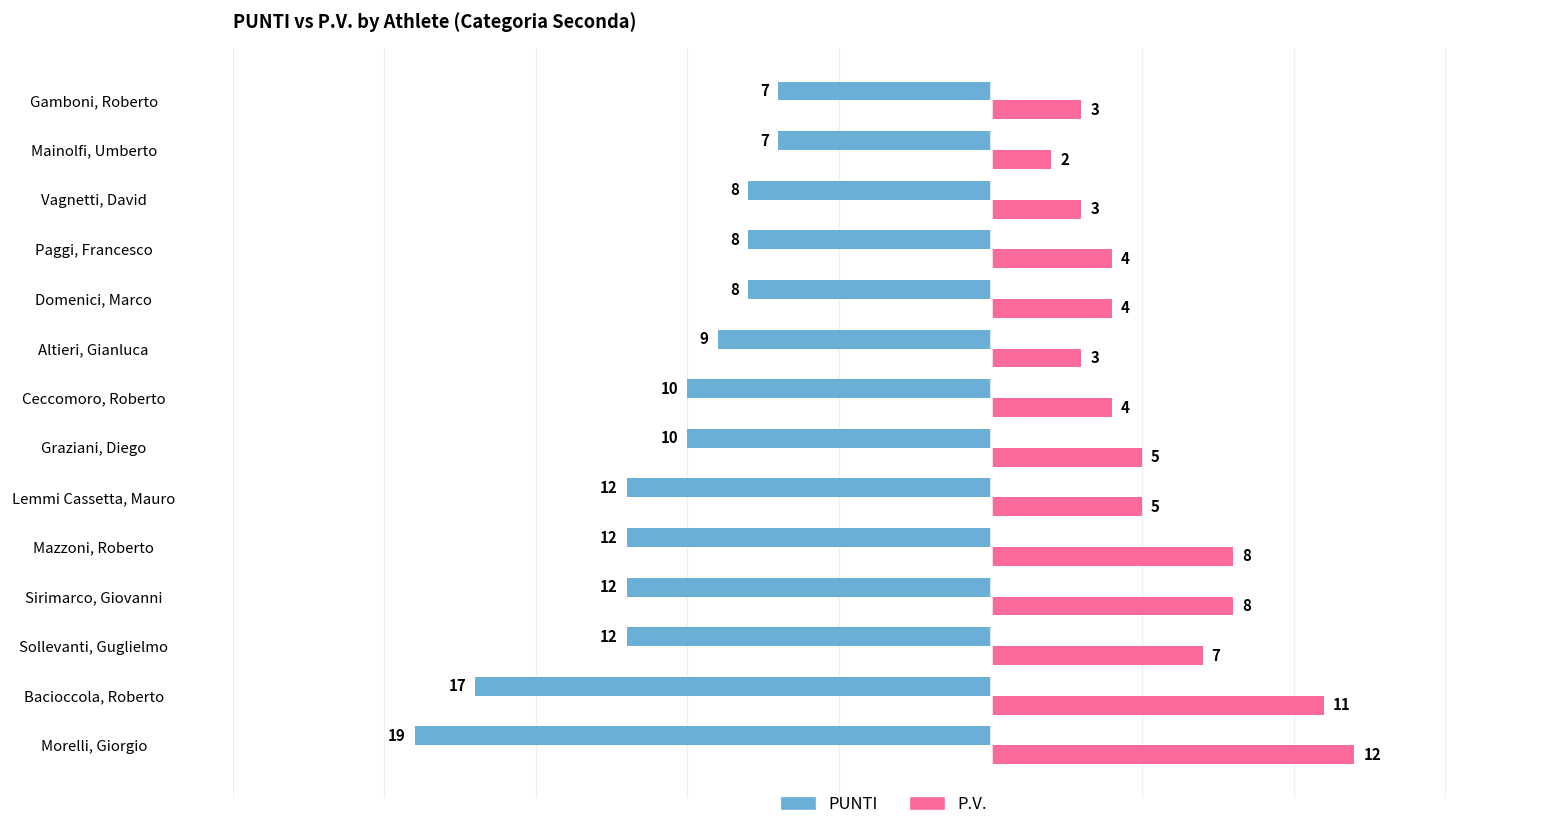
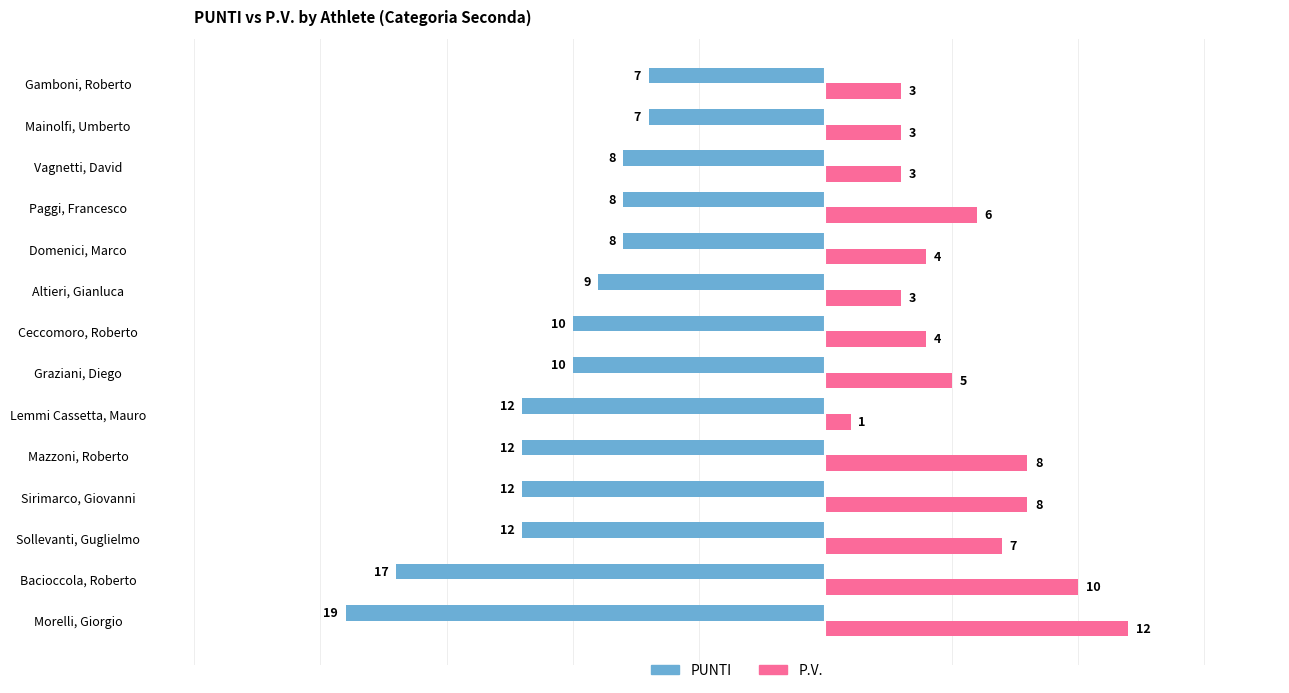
P.V., Mainolfi, Umberto: 2 -> 3
P.V., Paggi, Francesco: 4 -> 6
P.V., Lemmi Cassetta, Mauro: 5 -> 1
P.V., Bacioccola, Roberto: 11 -> 10
